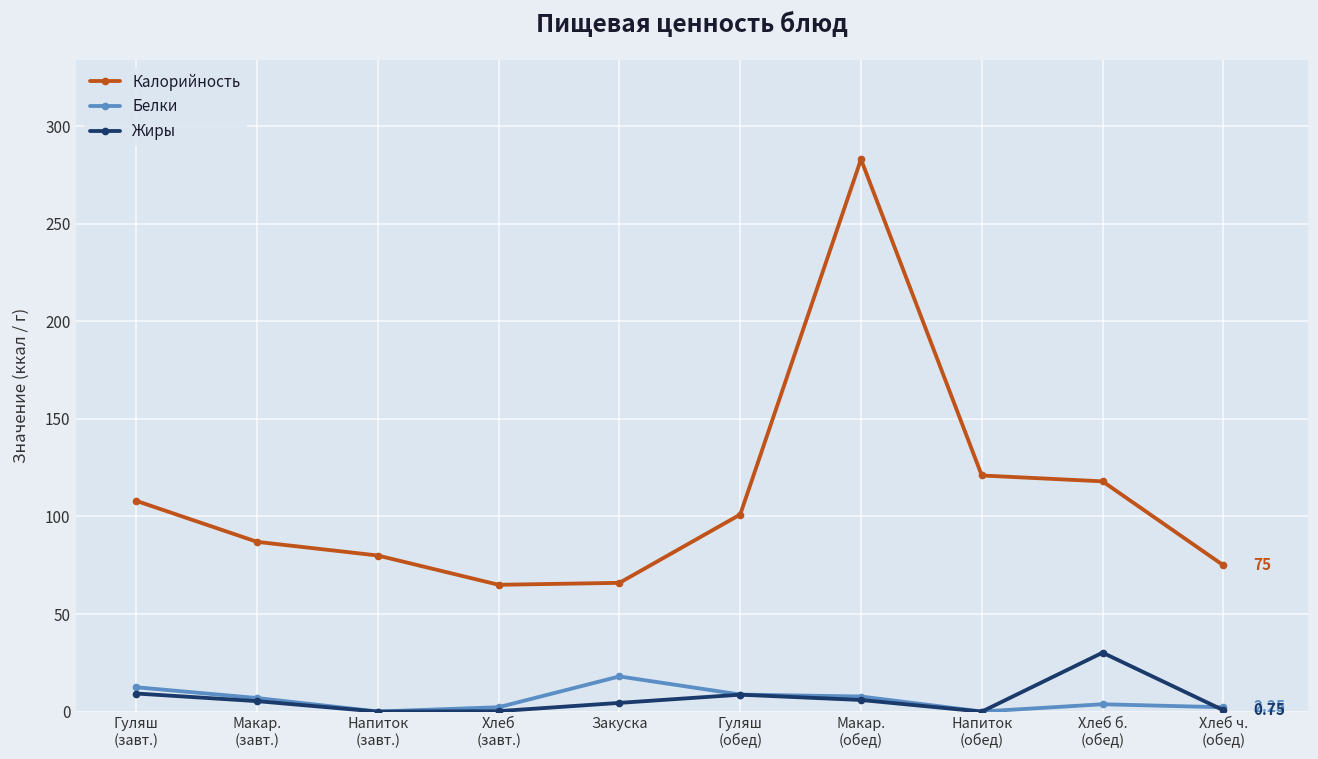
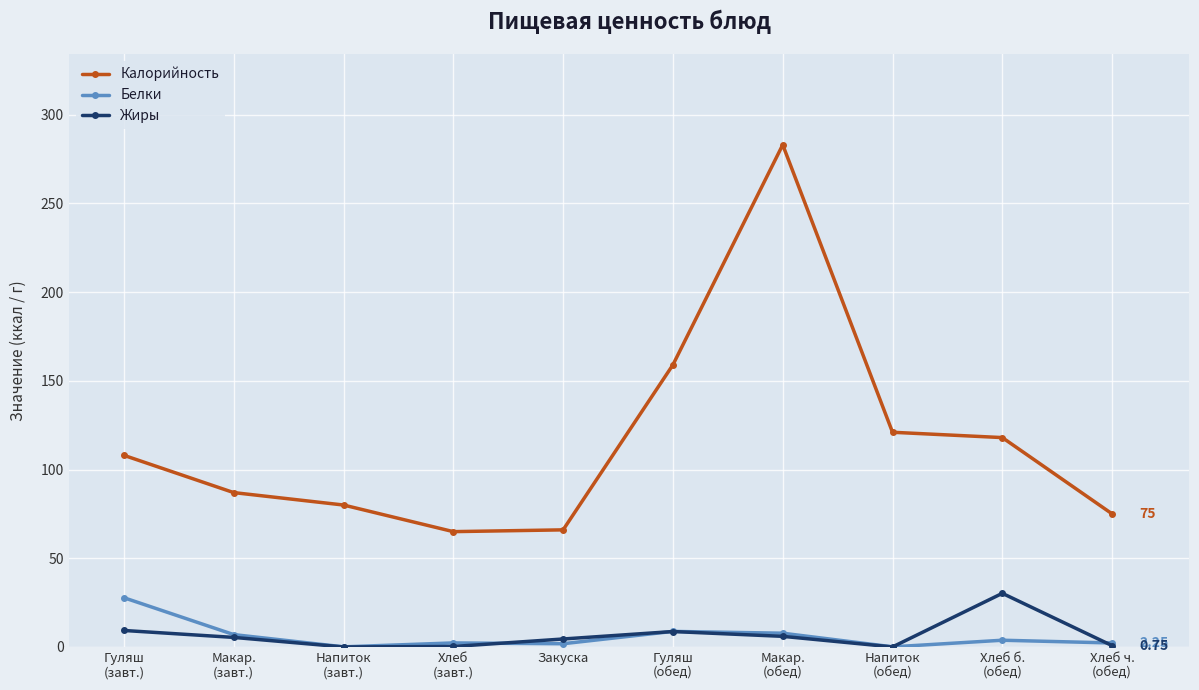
Белки, Гуляш (завт.): 13 -> 28
Белки, Закуска: 18 -> 2
Калорийность, Гуляш (обед): 101 -> 159
